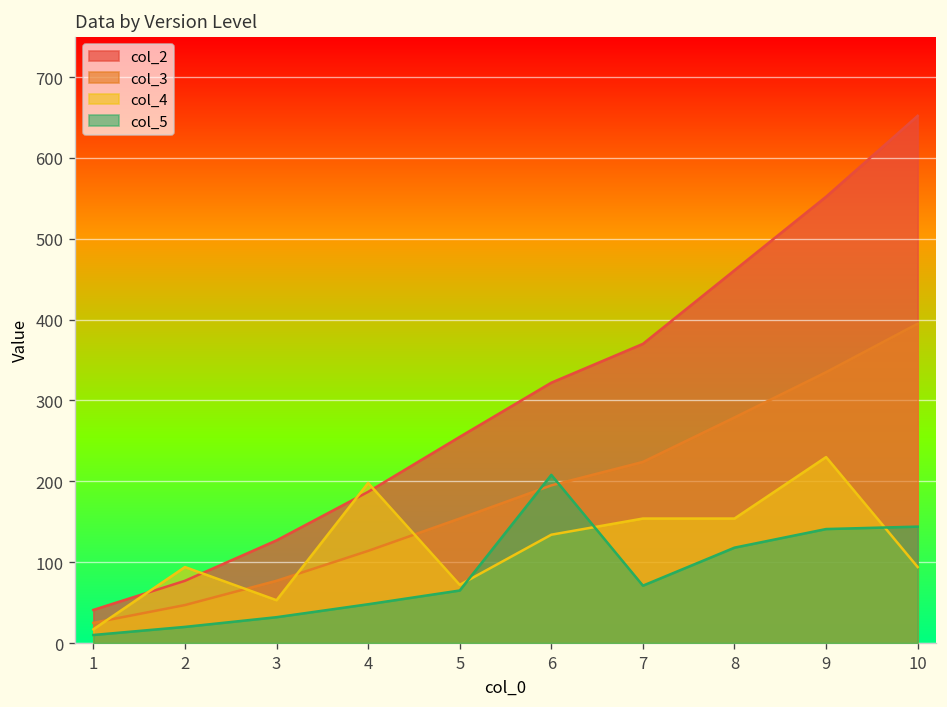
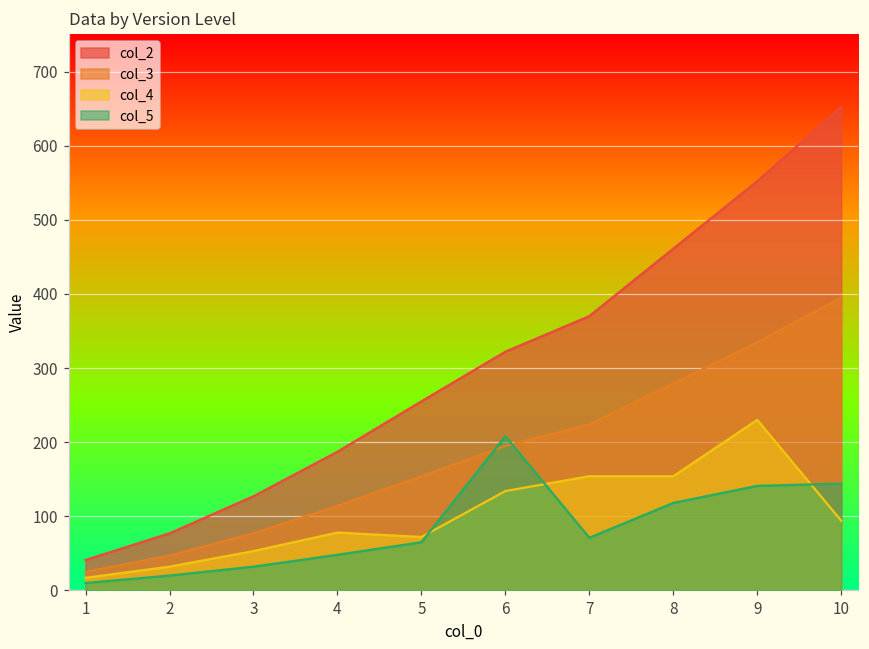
col_4, 2: 90 -> 30
col_4, 4: 200 -> 80
